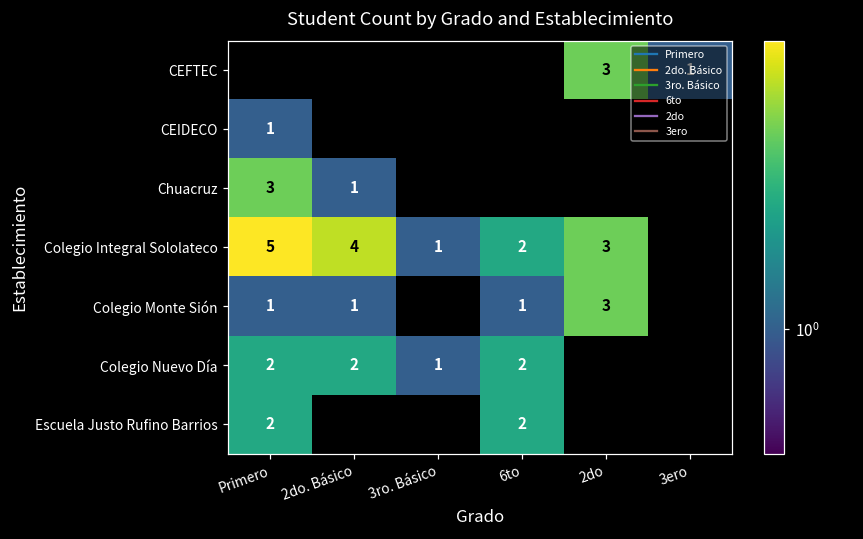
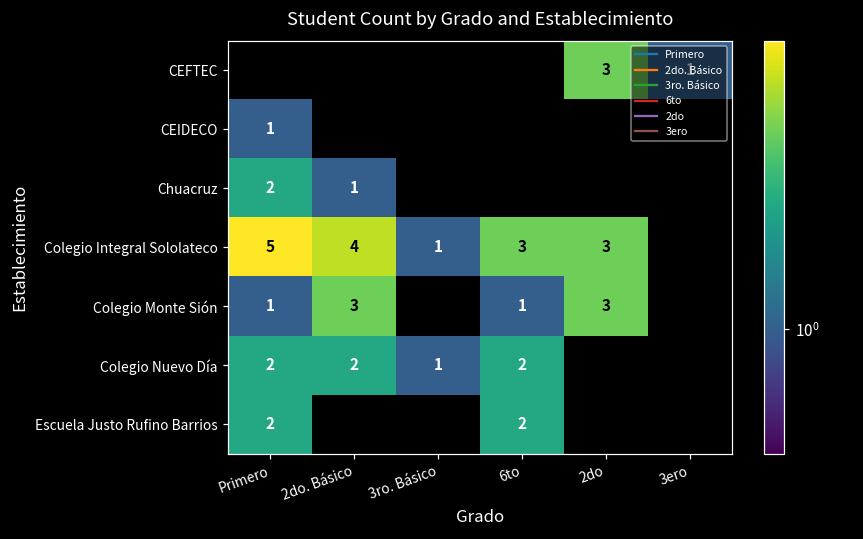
Chuacruz, Primero: 3 -> 2
Colegio Integral Sololateco, 6to: 2 -> 3
Colegio Monte Sión, 2do. Básico: 1 -> 3
